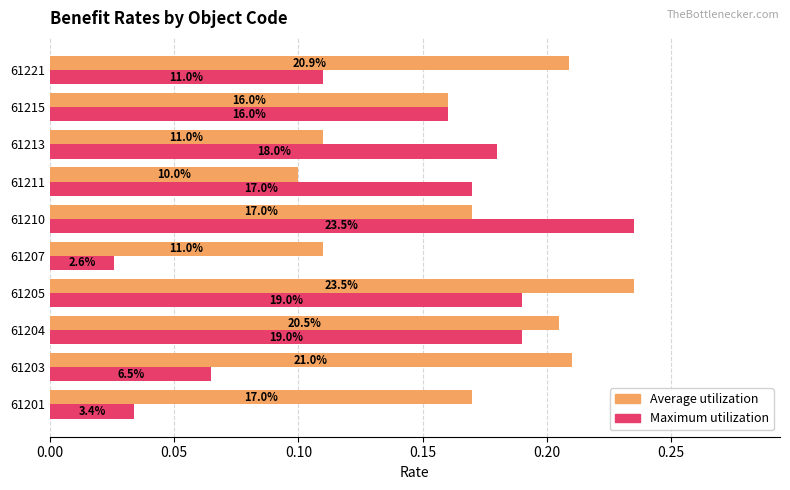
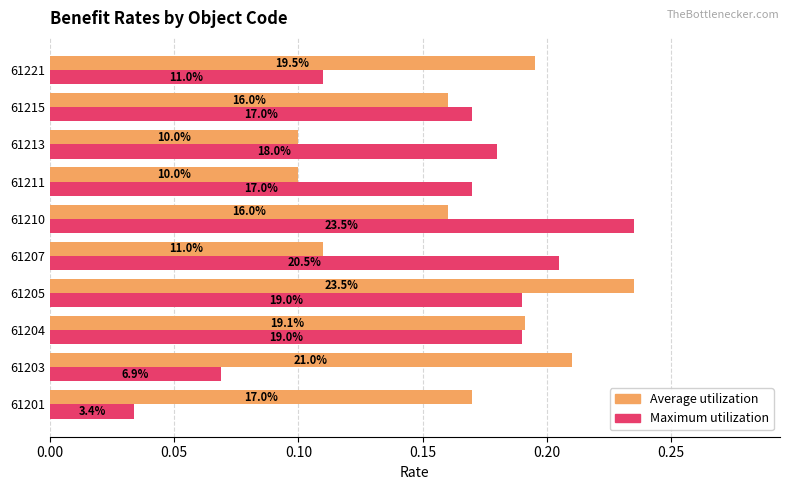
Average utilization, 61221: 20.9% -> 19.5%
Maximum utilization, 61215: 16.0% -> 17.0%
Average utilization, 61213: 11.0% -> 10.0%
Average utilization, 61210: 17.0% -> 16.0%
Maximum utilization, 61207: 2.6% -> 20.5%
Average utilization, 61204: 20.5% -> 19.1%
Maximum utilization, 61203: 6.5% -> 6.9%
